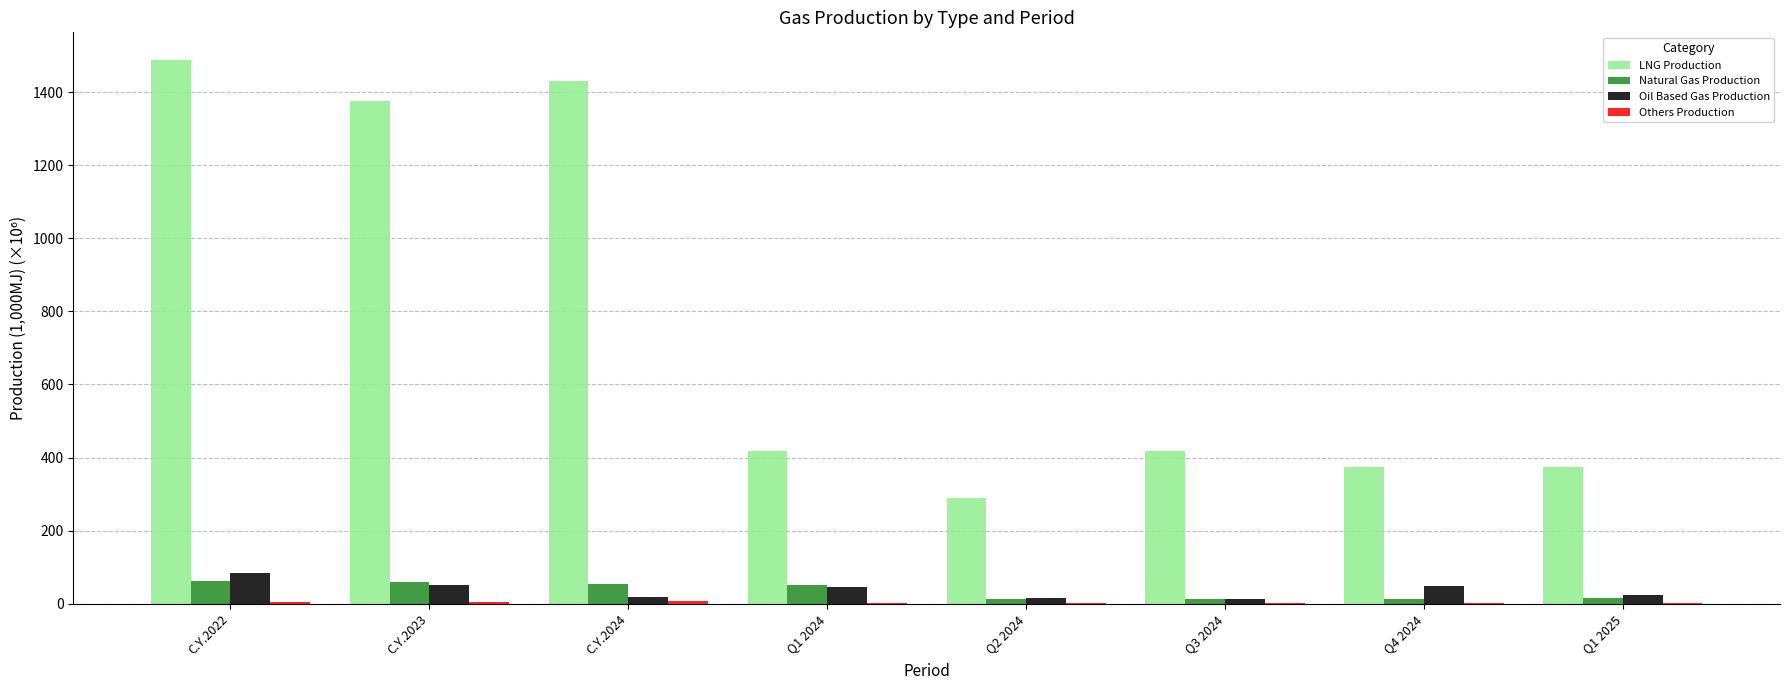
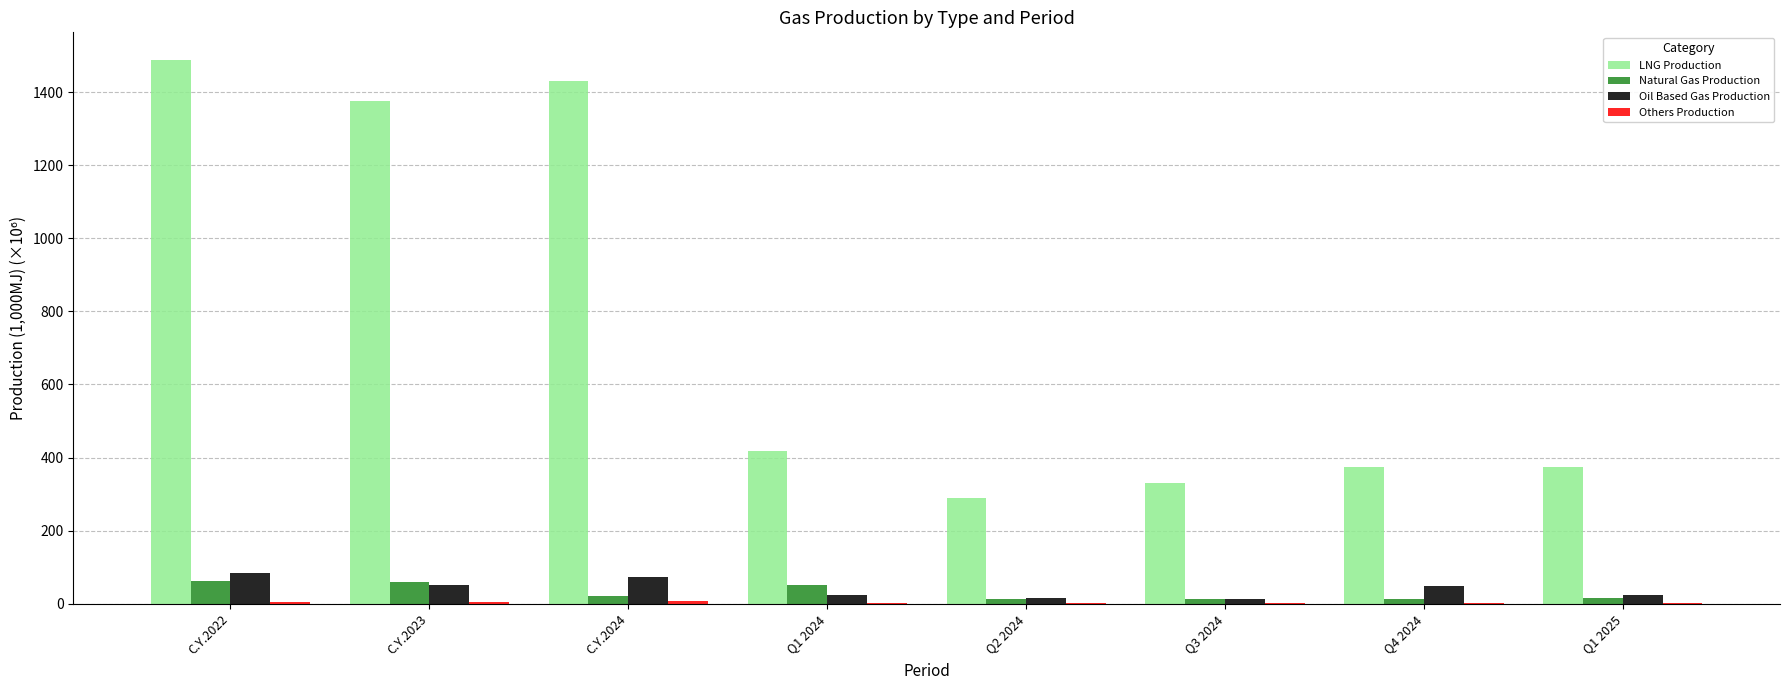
Natural Gas Production, C.Y.2024: 50 -> 20
Oil Based Gas Production, C.Y.2024: 20 -> 70
Oil Based Gas Production, Q1 2024: 40 -> 20
LNG Production, Q3 2024: 420 -> 330
